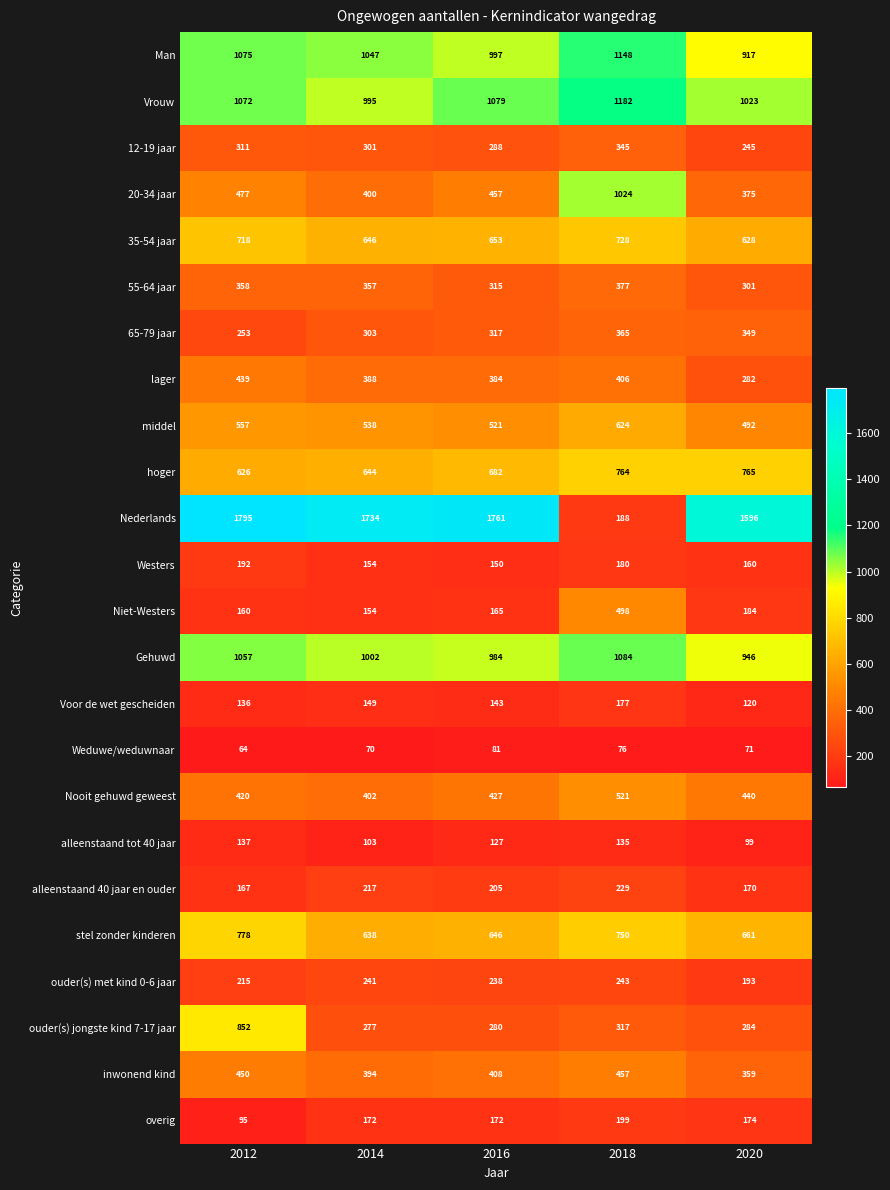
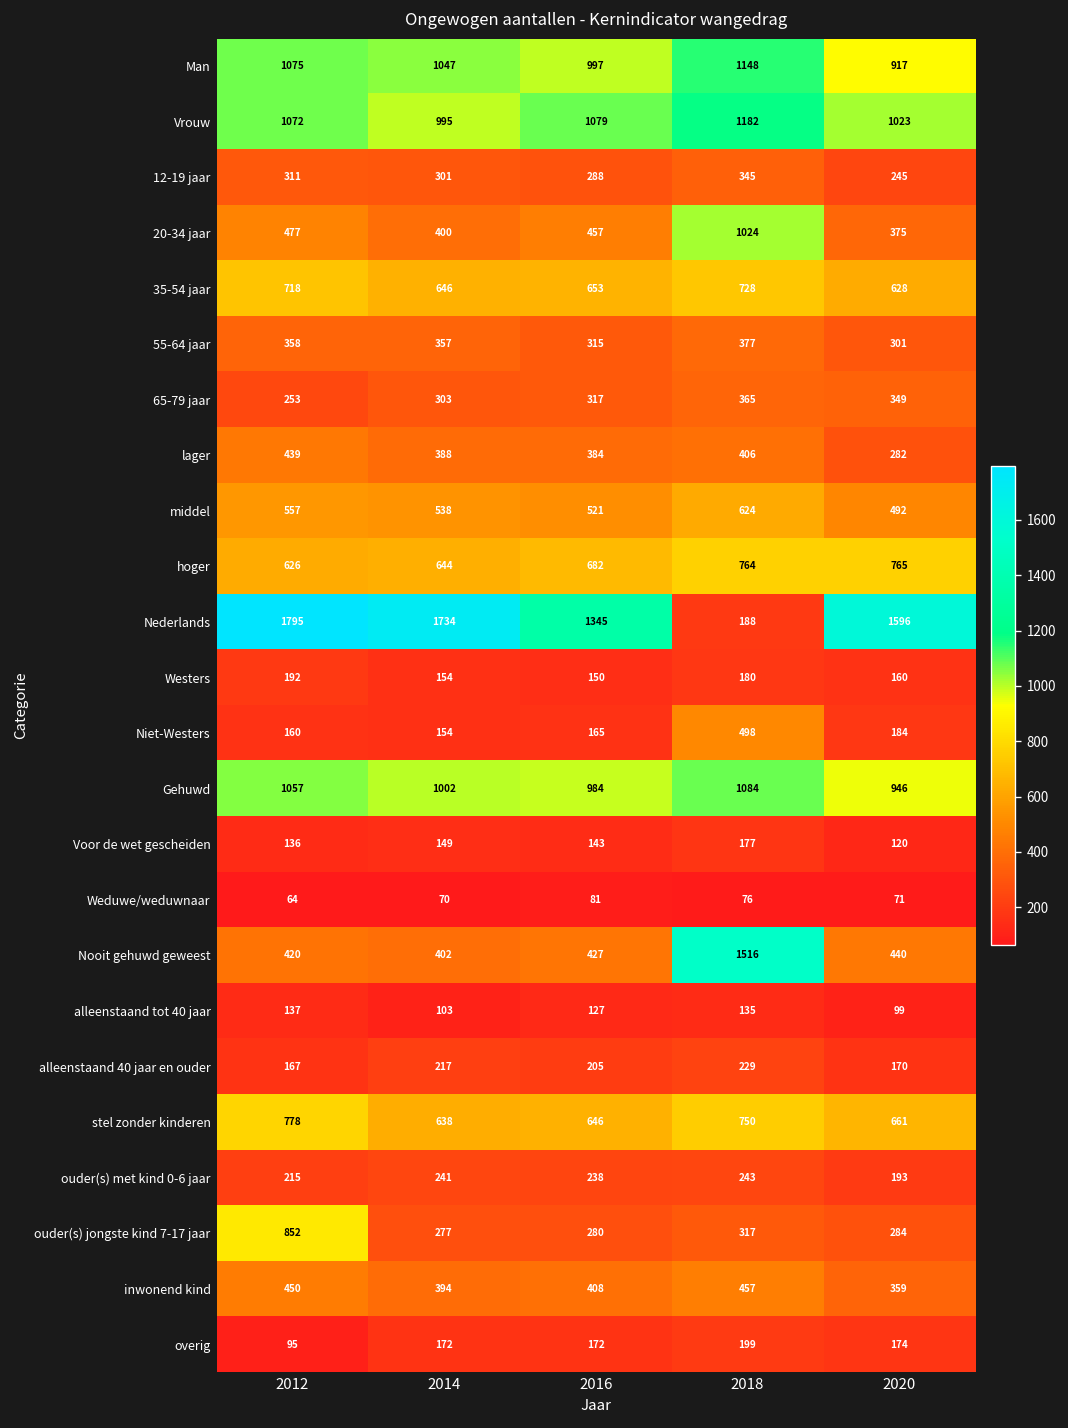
Nederlands, 2016: 1761 -> 1345
Nooit gehuwd geweest, 2018: 521 -> 1516
